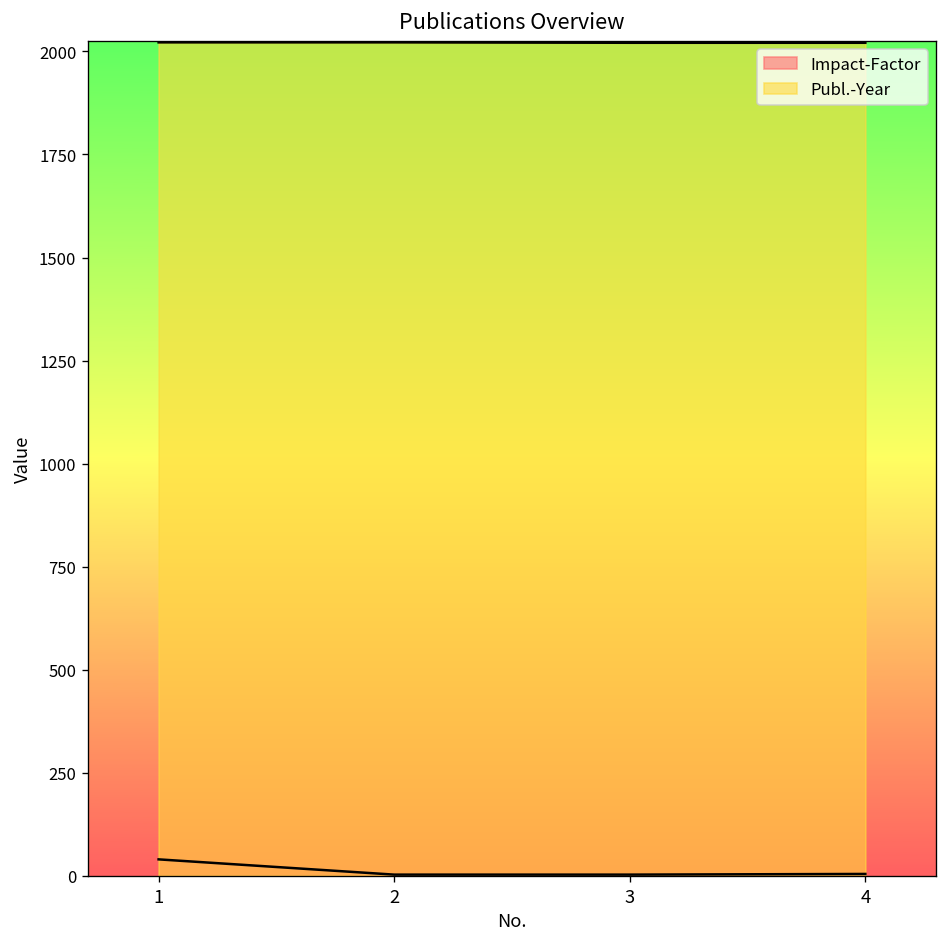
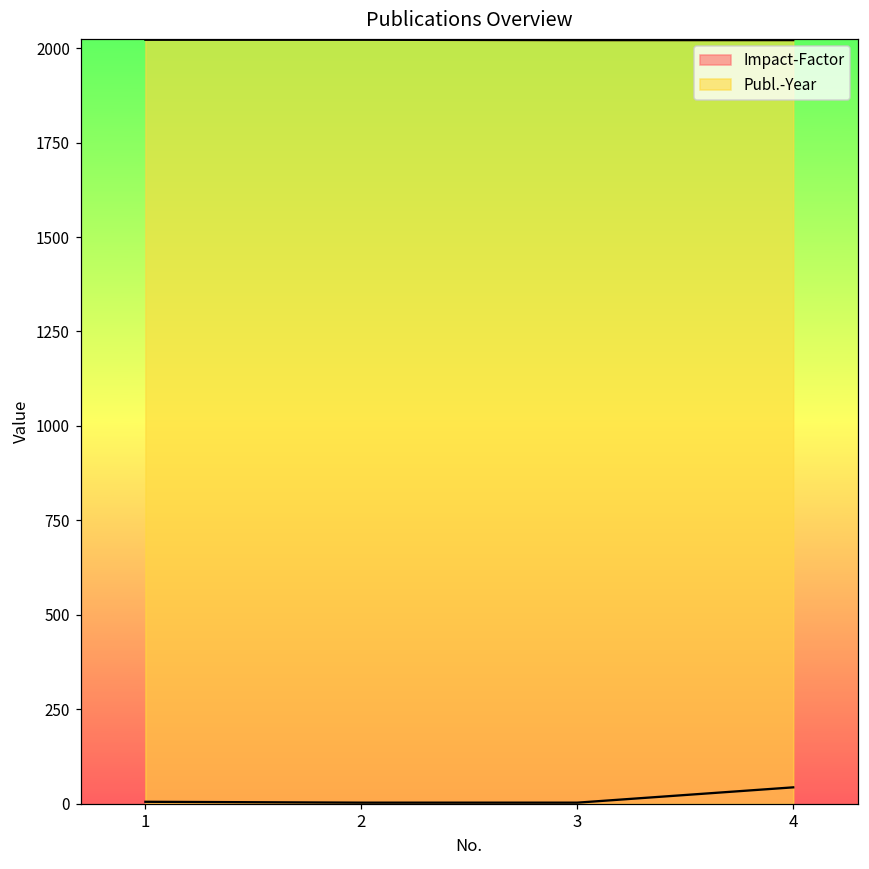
Impact-Factor, 1: 40 -> 10
Impact-Factor, 4: 0 -> 40
